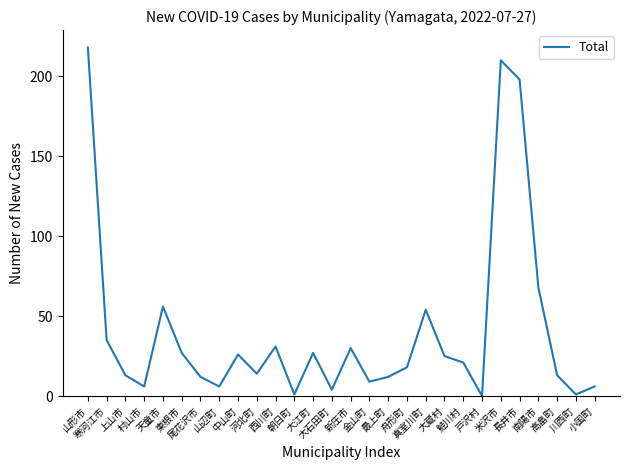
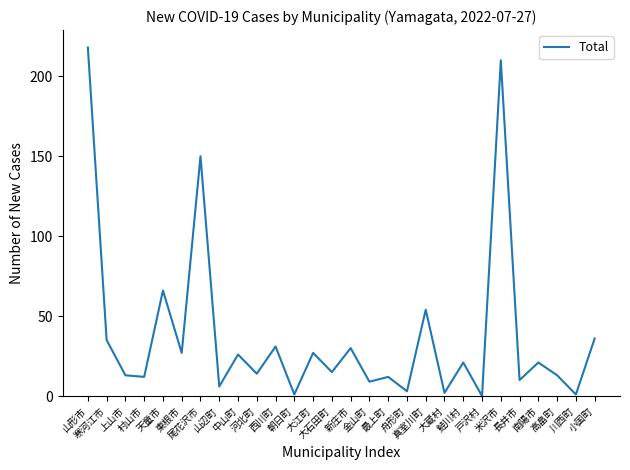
村山市: 6 -> 12
天童市: 56 -> 66
尾花沢市: 12 -> 150
大石田町: 4 -> 15
舟形町: 18 -> 3
大蔵村: 25 -> 2
長井市: 198 -> 10
南陽市: 68 -> 21
小国町: 6 -> 36
